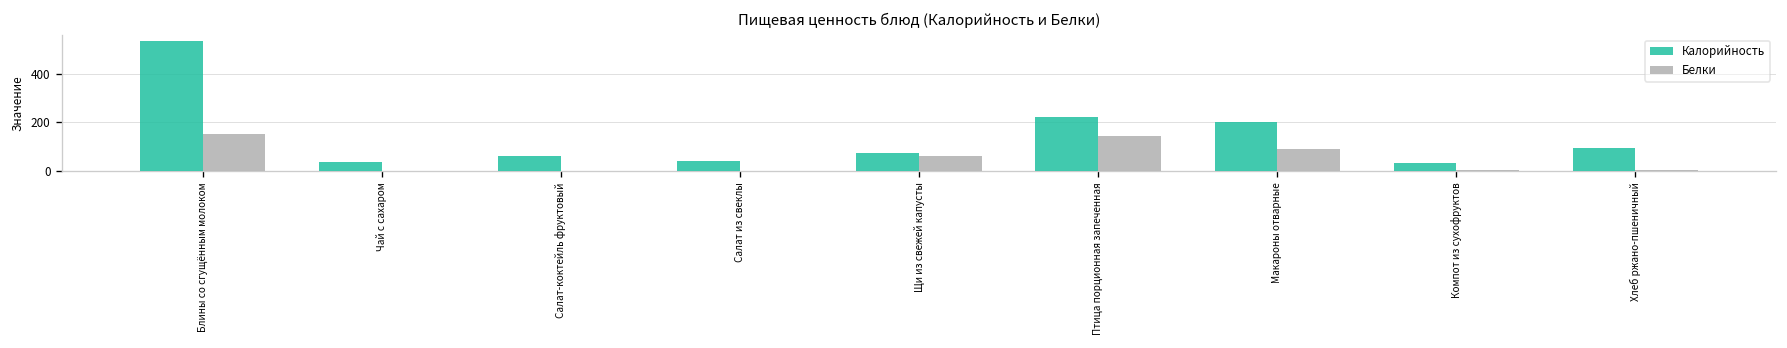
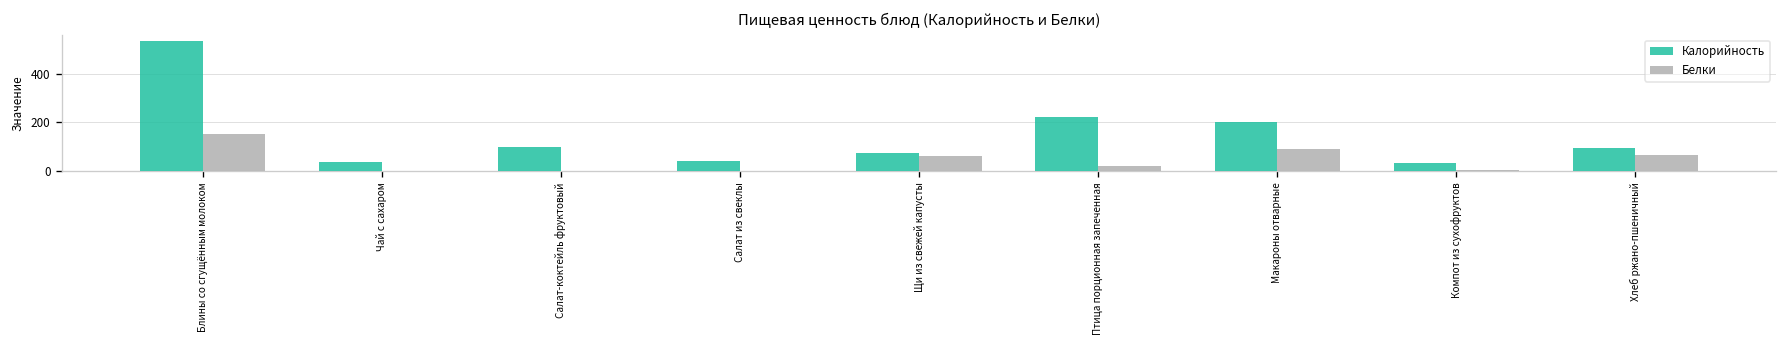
Калорийность, Салат-коктейль фруктовый: 60 -> 100
Белки, Птица порционная запеченная: 150 -> 20
Белки, Хлеб ржано-пшеничный: 0 -> 70
